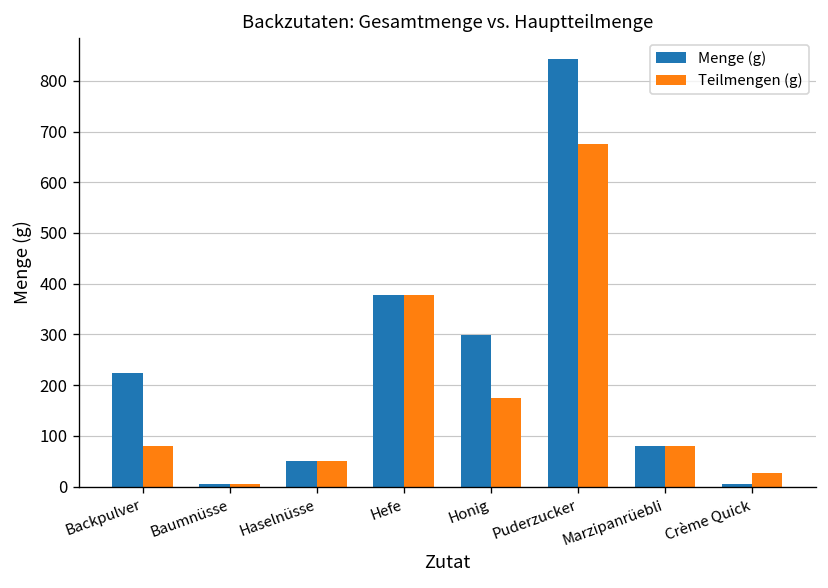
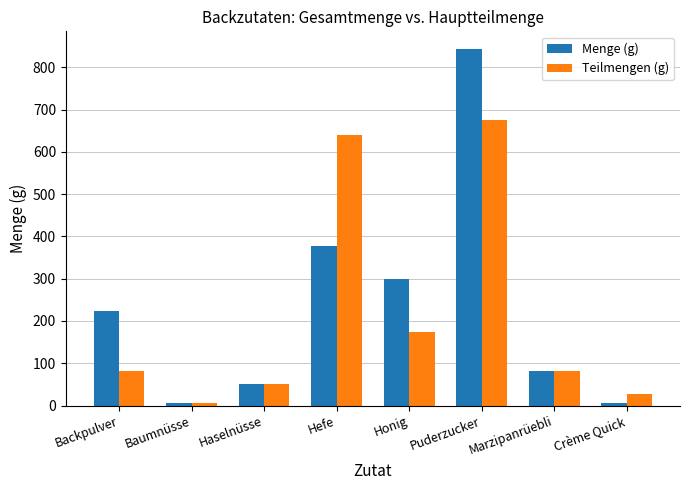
Teilmengen (g), Hefe: 380 -> 640
